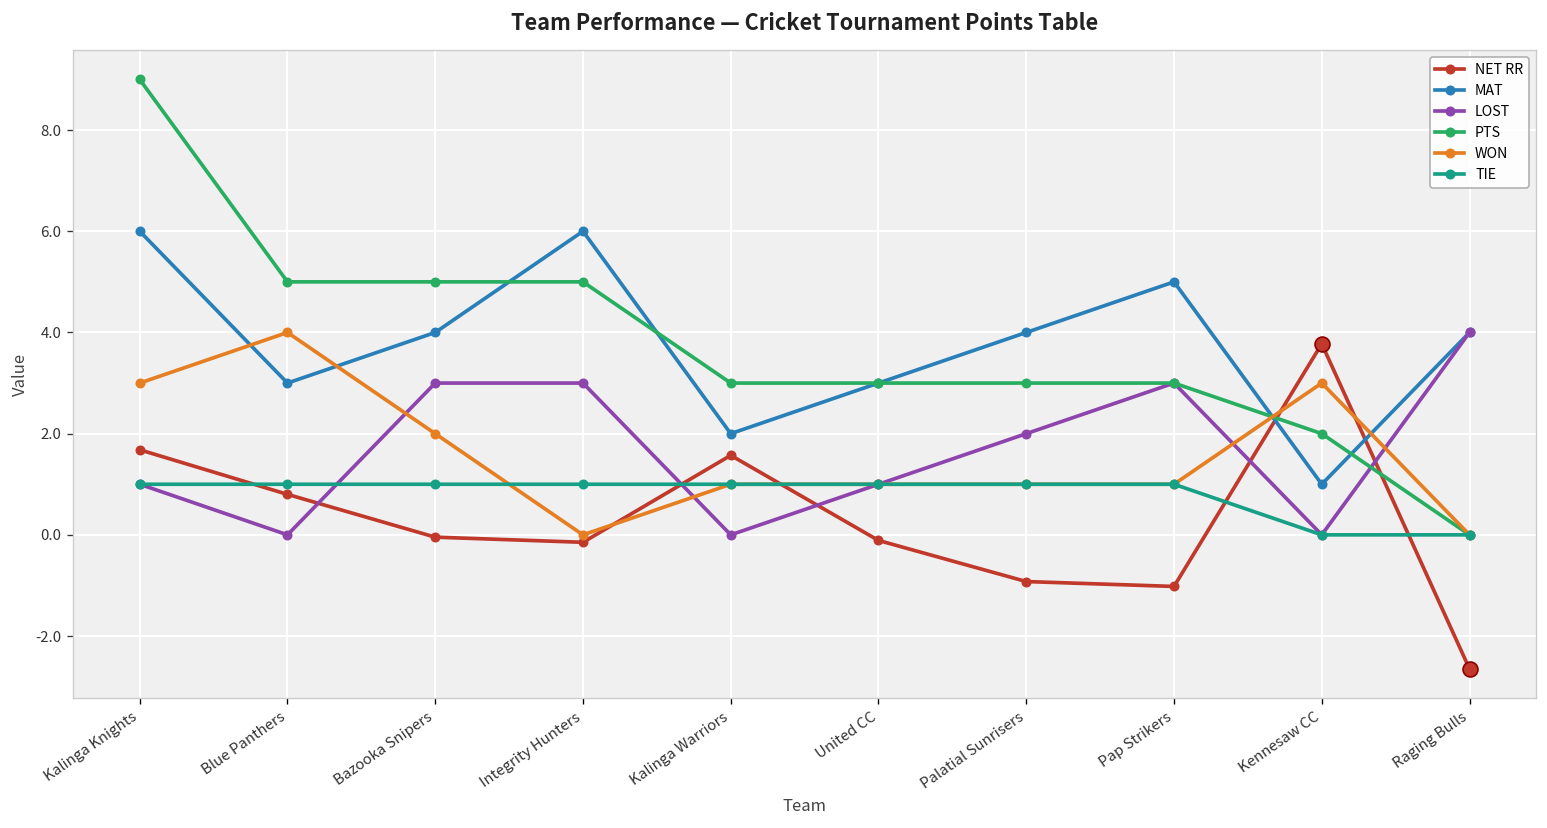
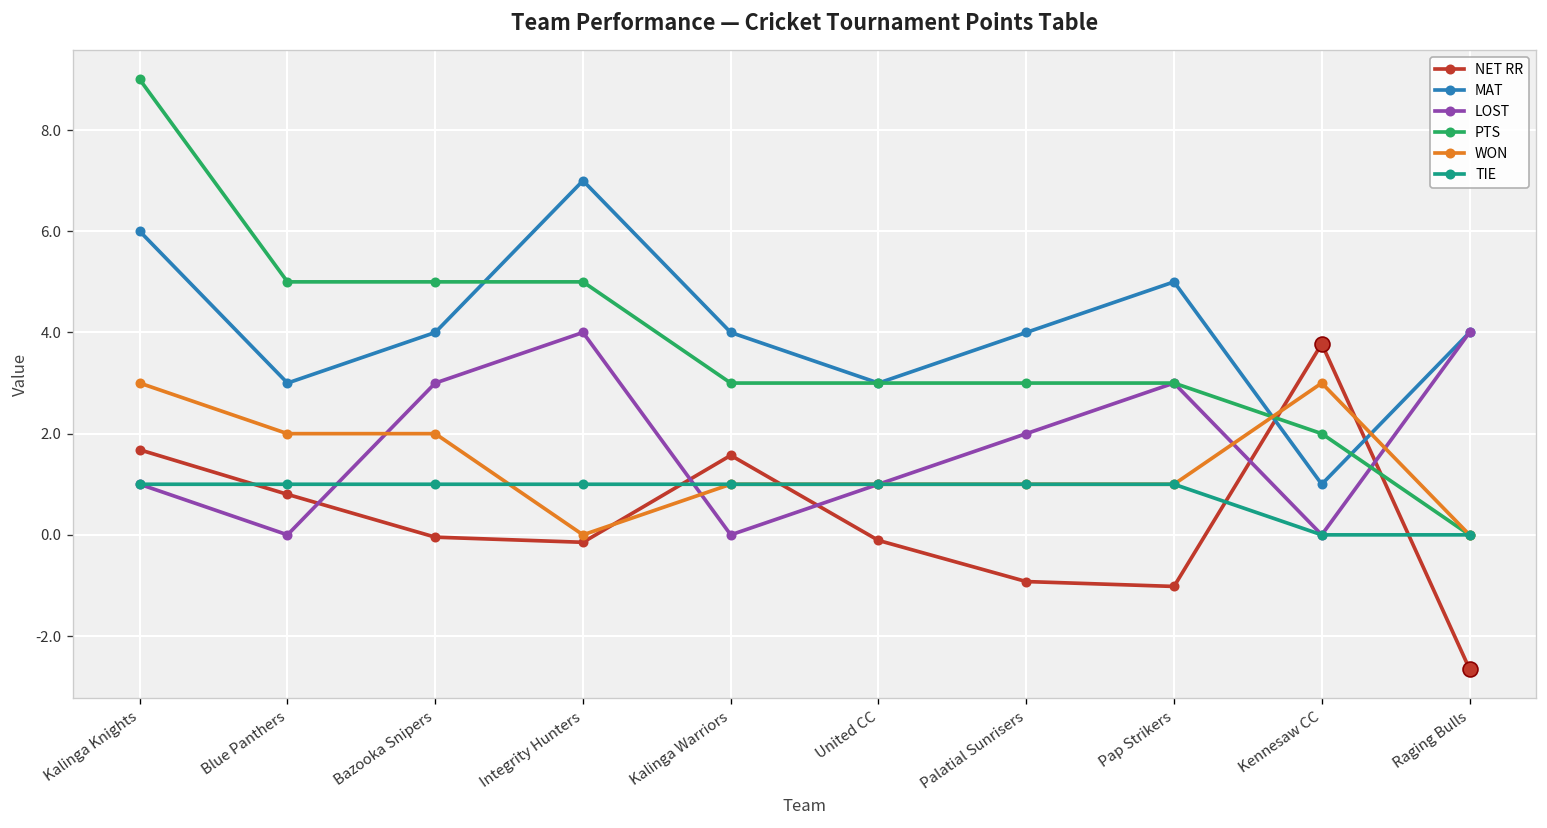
WON, Blue Panthers: 4 -> 2
MAT, Integrity Hunters: 6 -> 7
LOST, Integrity Hunters: 3 -> 4
MAT, Kalinga Warriors: 2 -> 4
